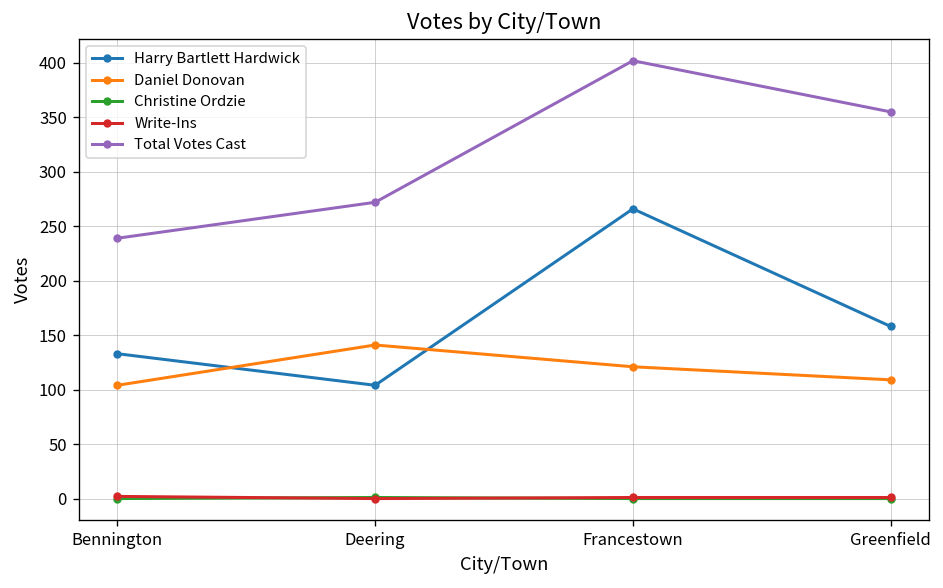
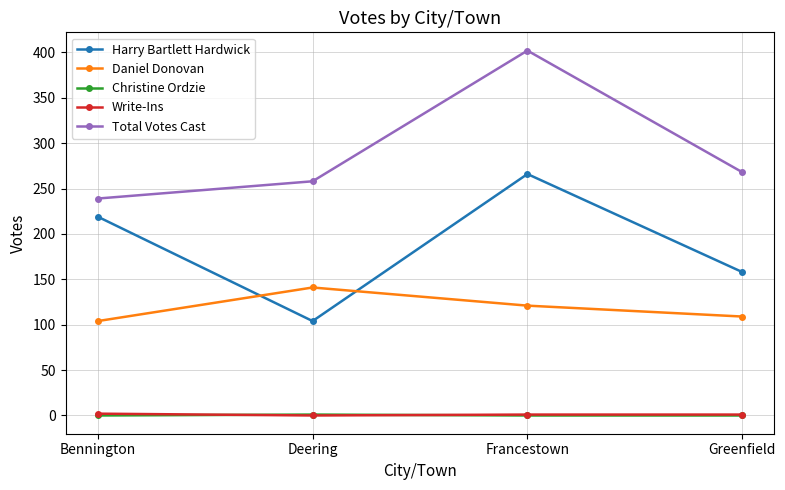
Harry Bartlett Hardwick, Bennington: 130 -> 220
Total Votes Cast, Deering: 270 -> 260
Total Votes Cast, Greenfield: 360 -> 270
